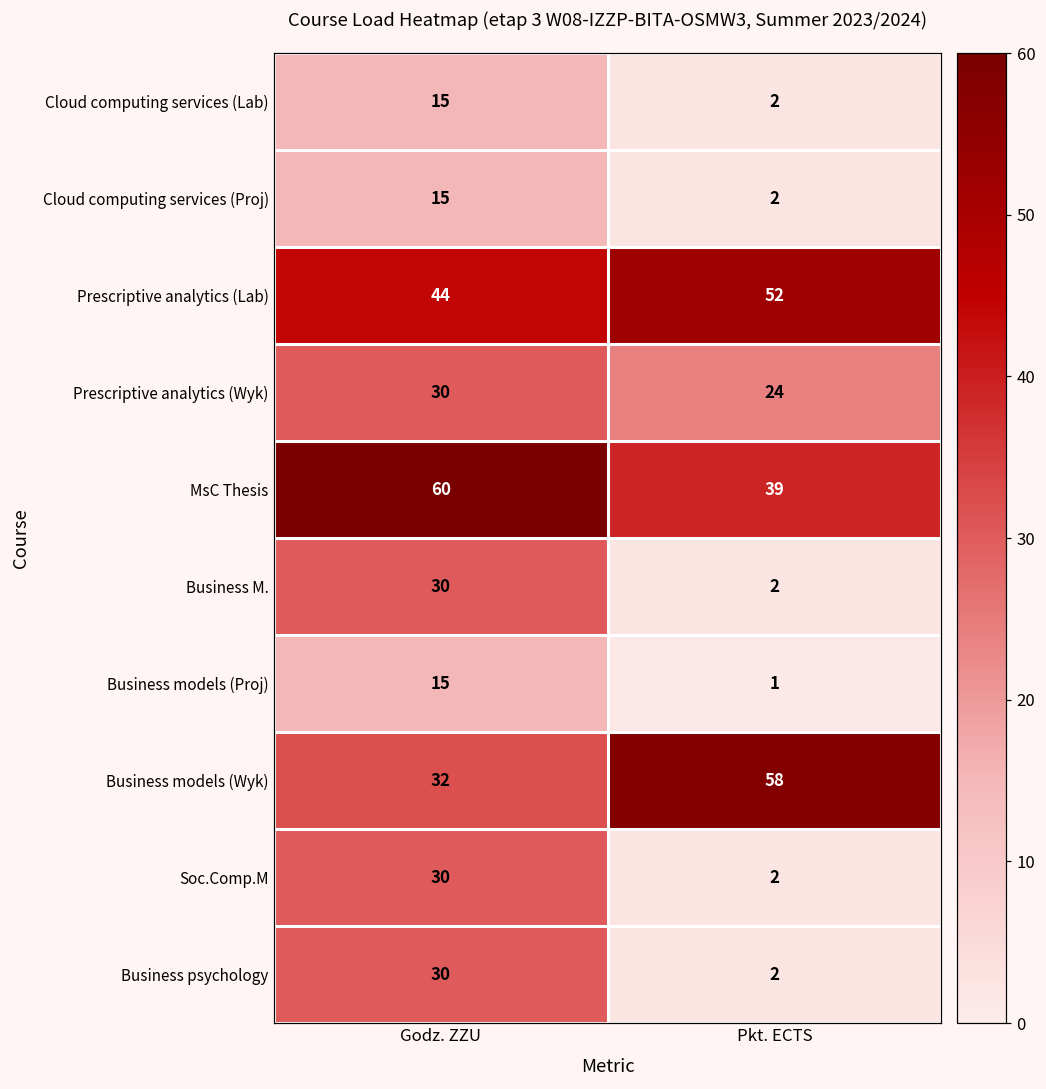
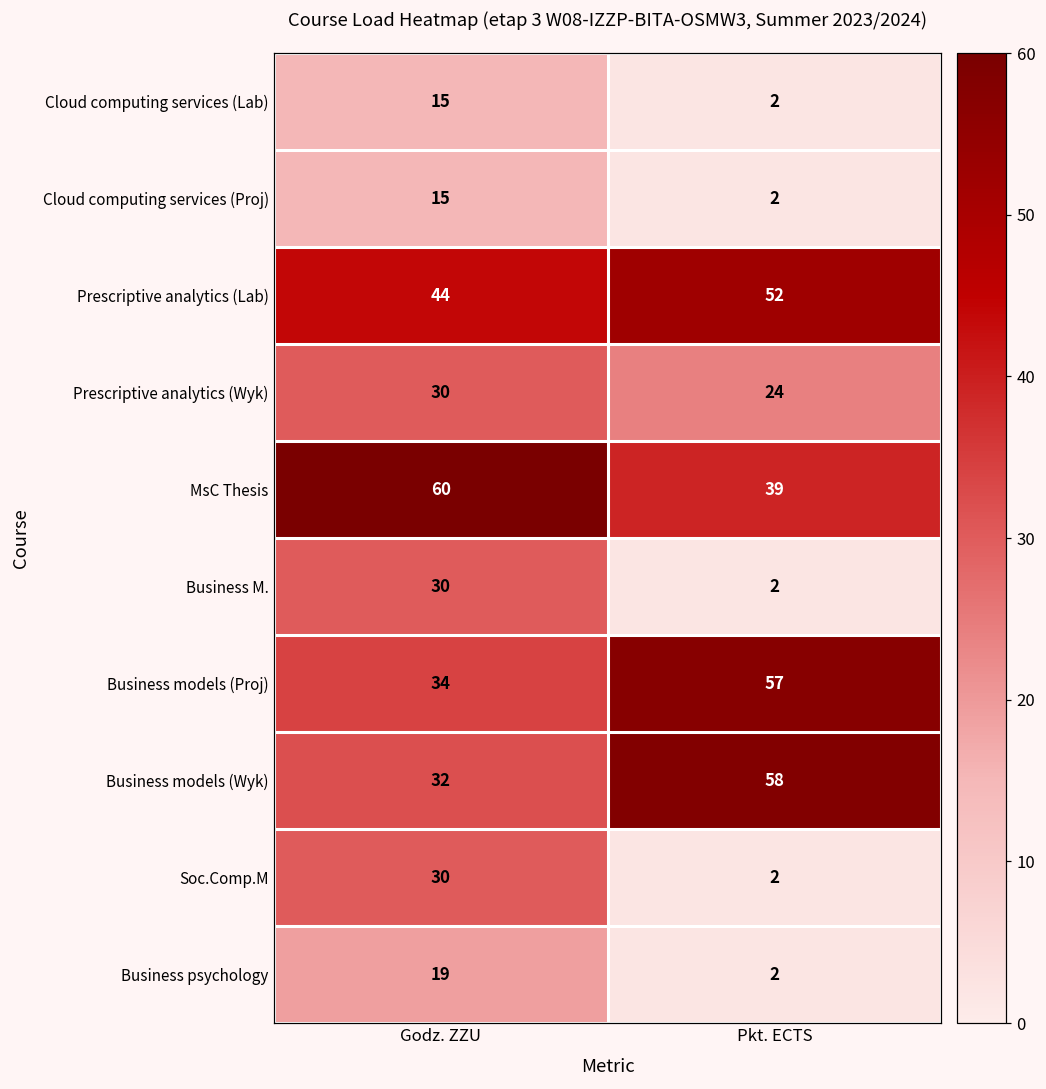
Business models (Proj), Godz. ZZU: 15 -> 34
Business models (Proj), Pkt. ECTS: 1 -> 57
Business psychology, Godz. ZZU: 30 -> 19
